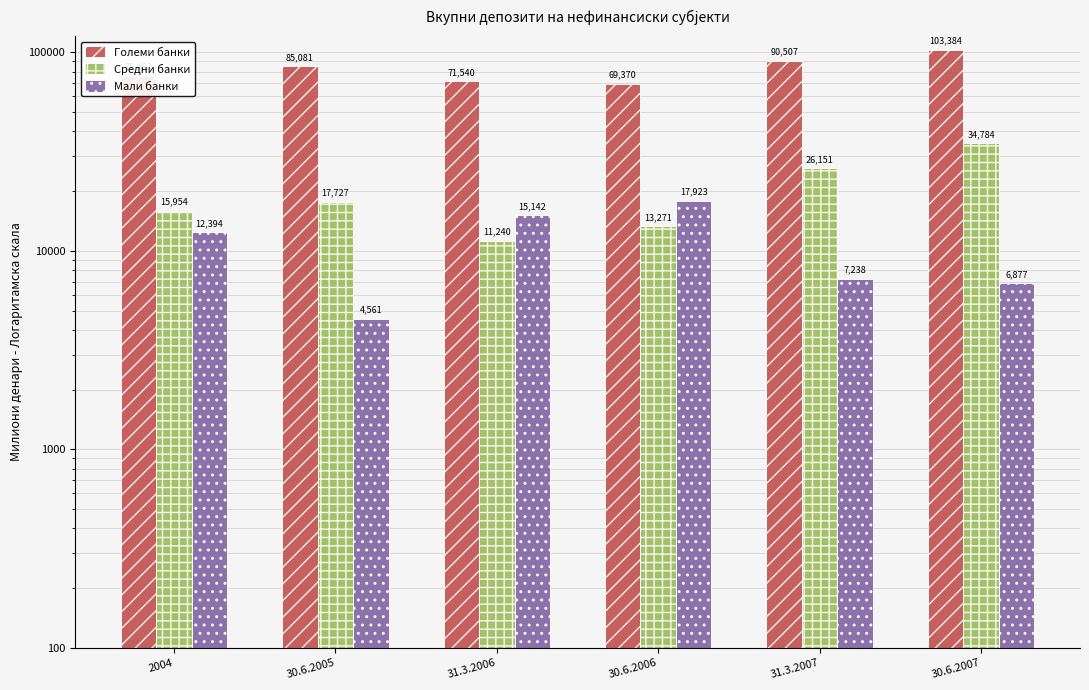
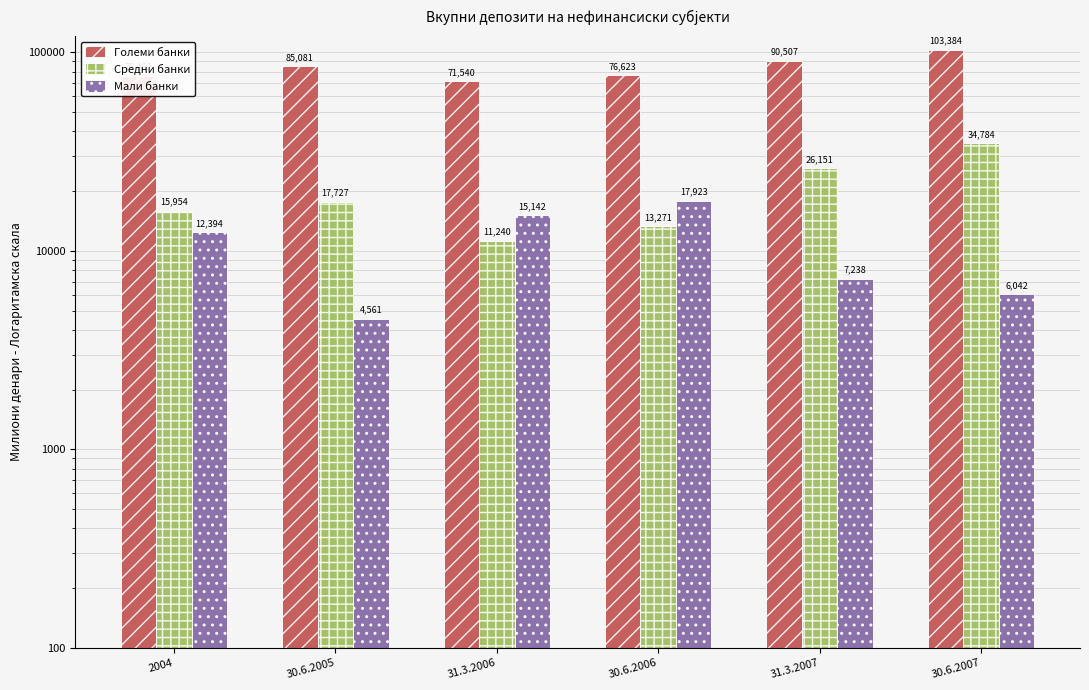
Големи банки, 30.6.2006: 69,370 -> 76,623
Мали банки, 30.6.2007: 6,877 -> 6,042
